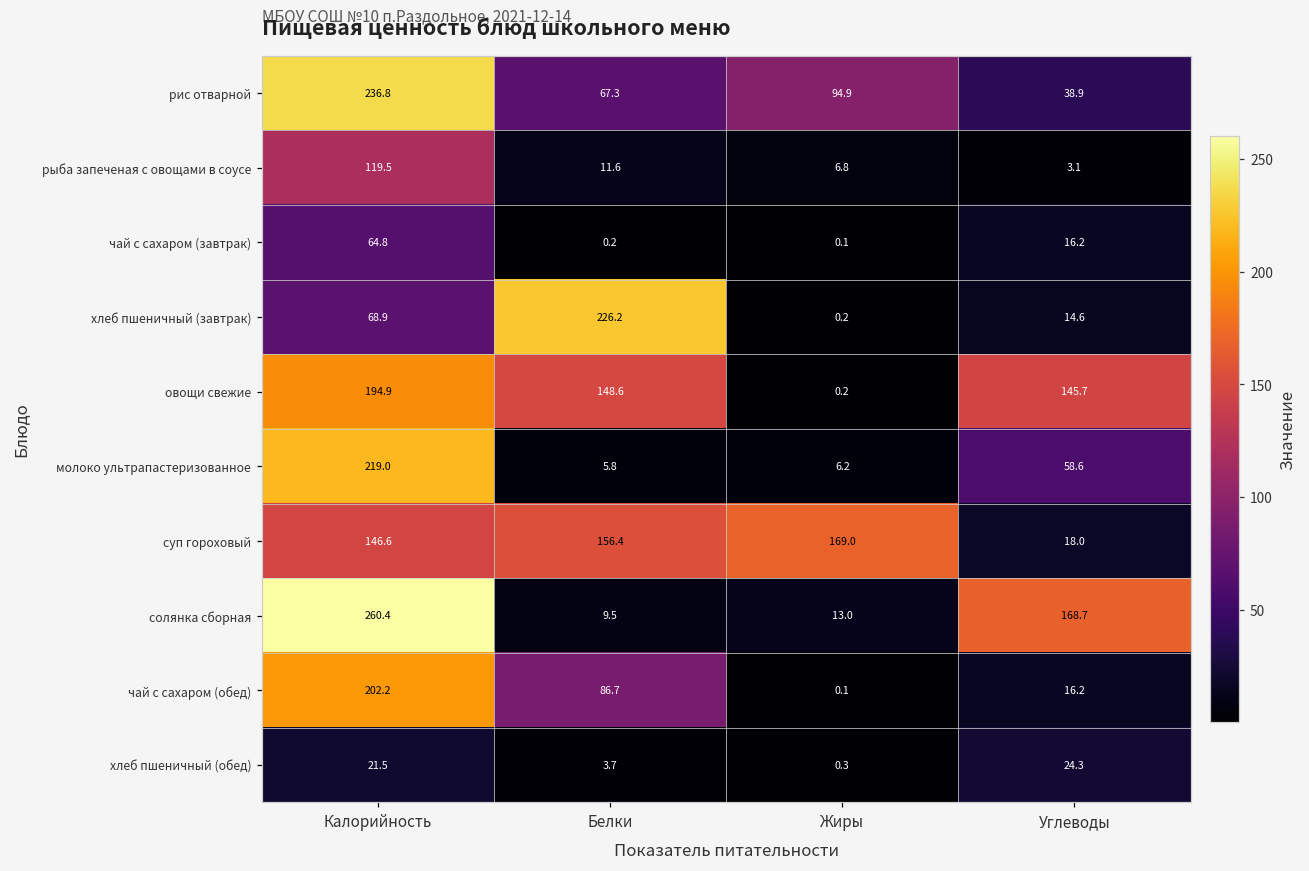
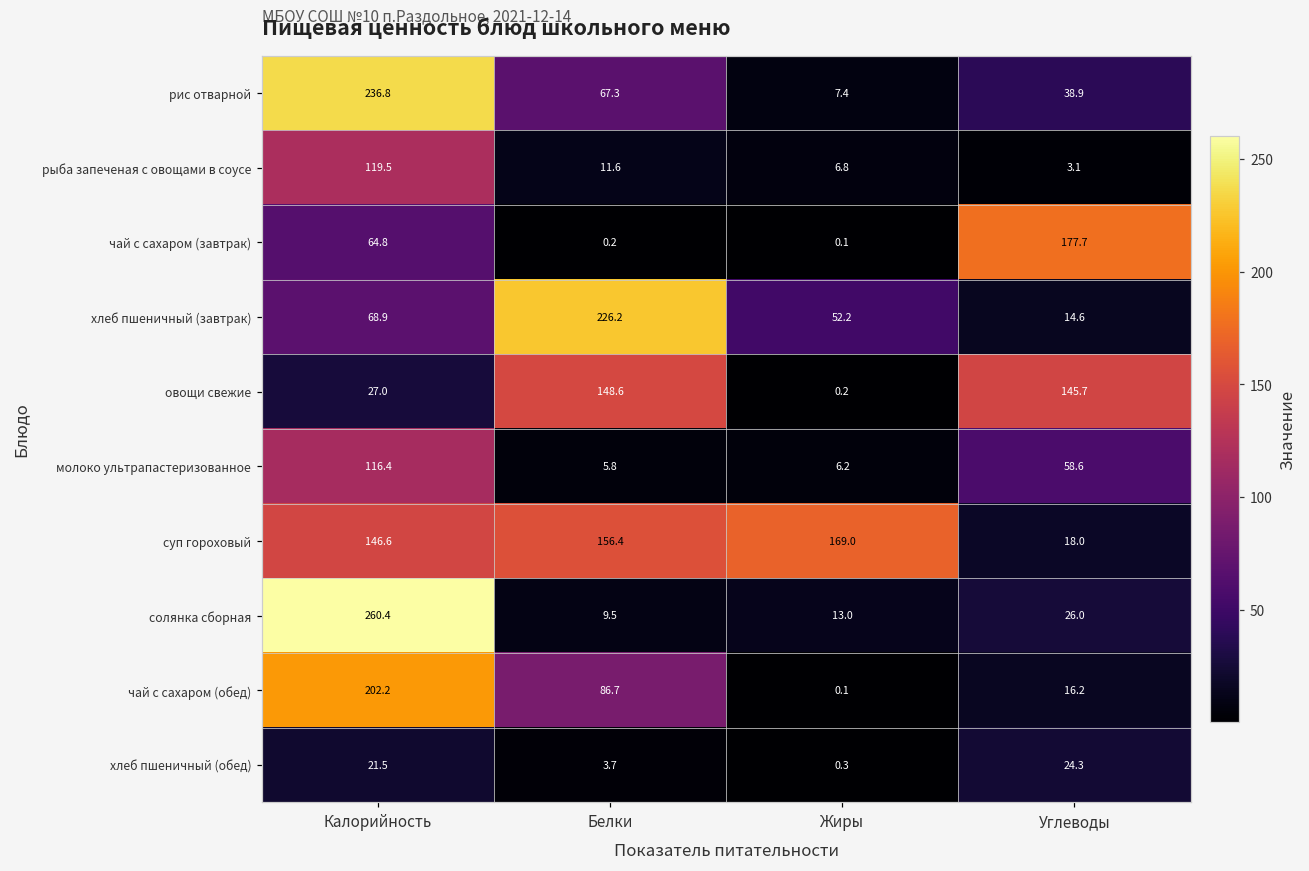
рис отварной, Жиры: 94.9 -> 7.4
чай с сахаром (завтрак), Углеводы: 16.2 -> 177.7
хлеб пшеничный (завтрак), Жиры: 0.2 -> 52.2
овощи свежие, Калорийность: 194.9 -> 27.0
молоко ультрапастеризованное, Калорийность: 219.0 -> 116.4
солянка сборная, Углеводы: 168.7 -> 26.0
